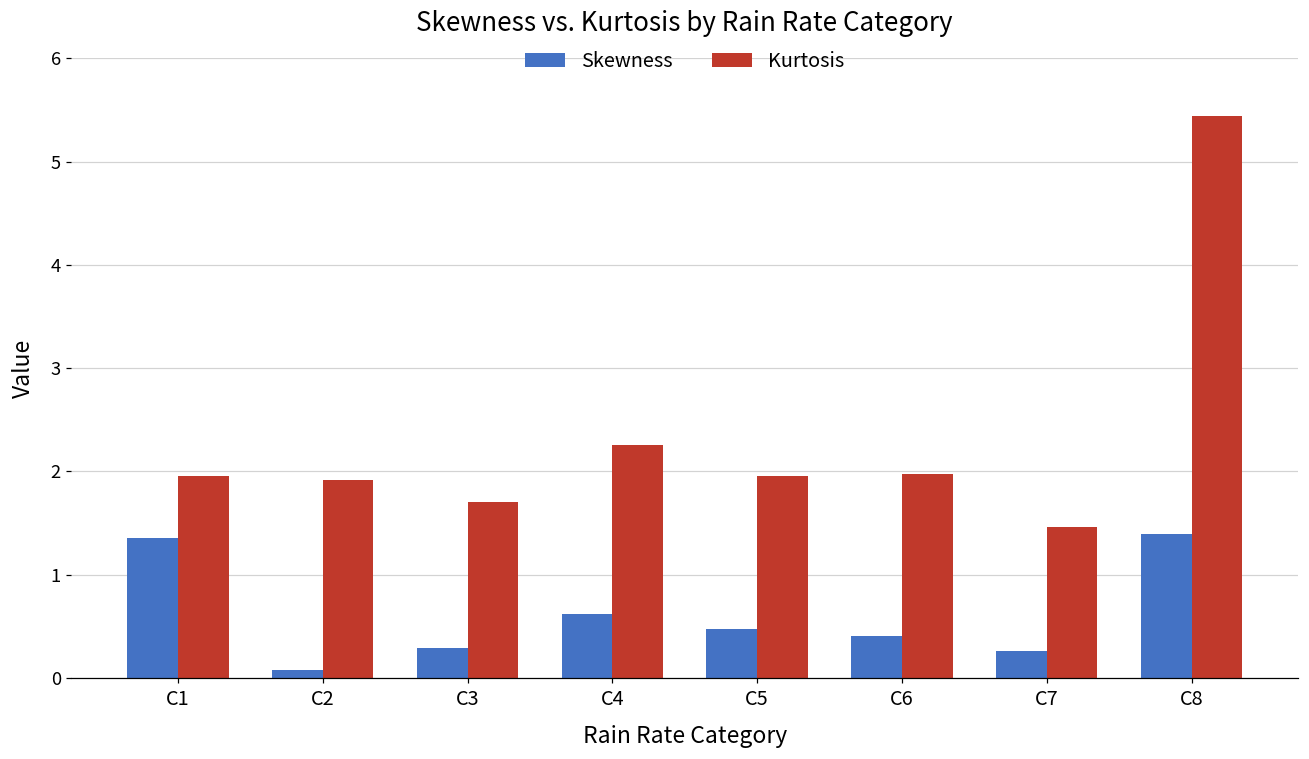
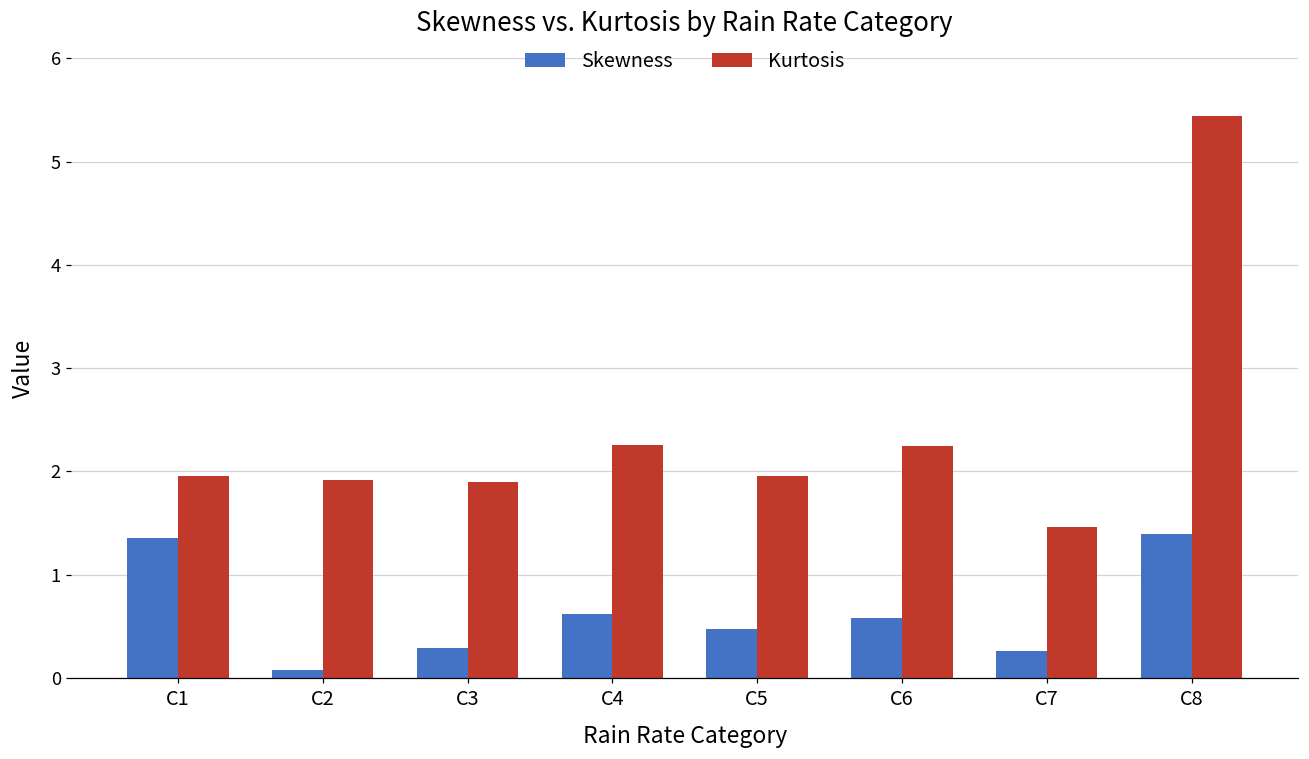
Kurtosis, C3: 1.7 -> 1.9
Skewness, C6: 0.4 -> 0.6
Kurtosis, C6: 2.0 -> 2.3
